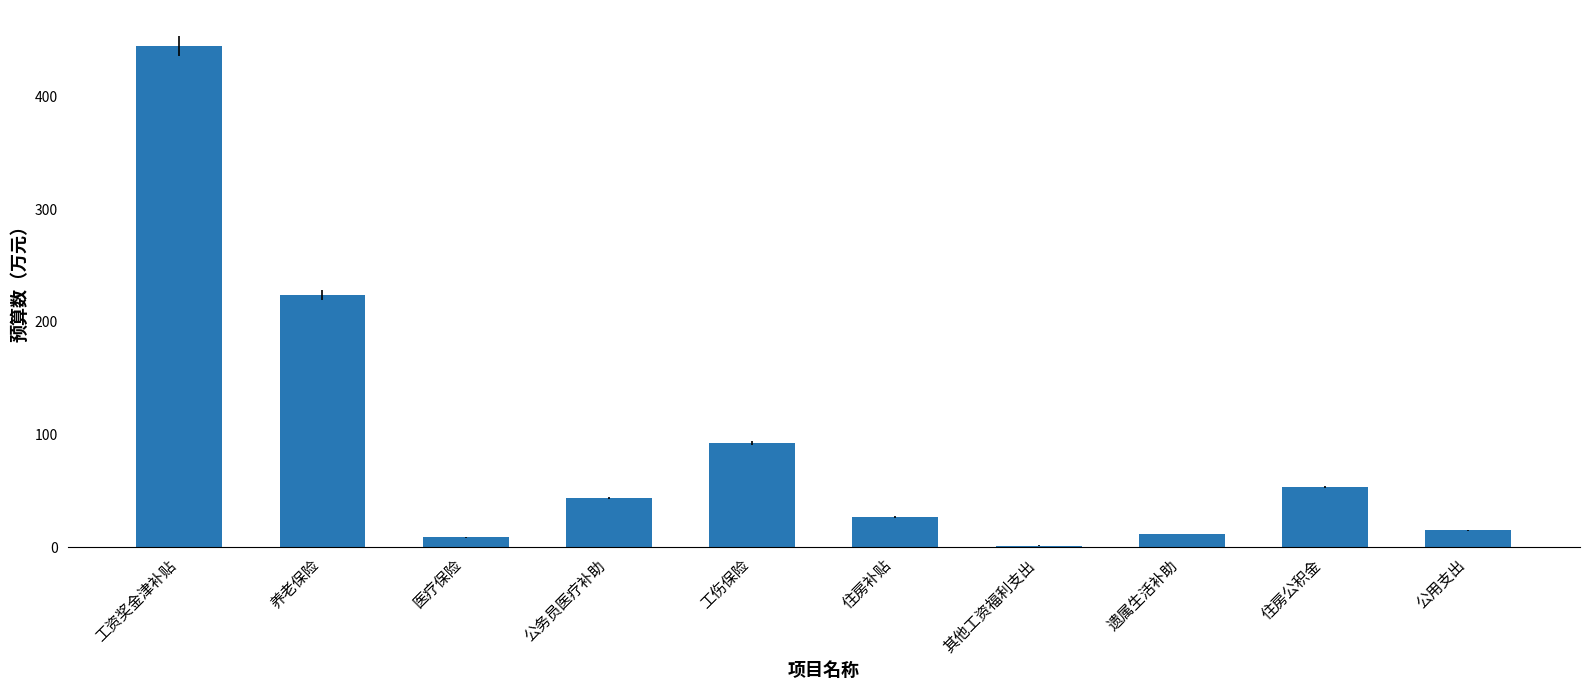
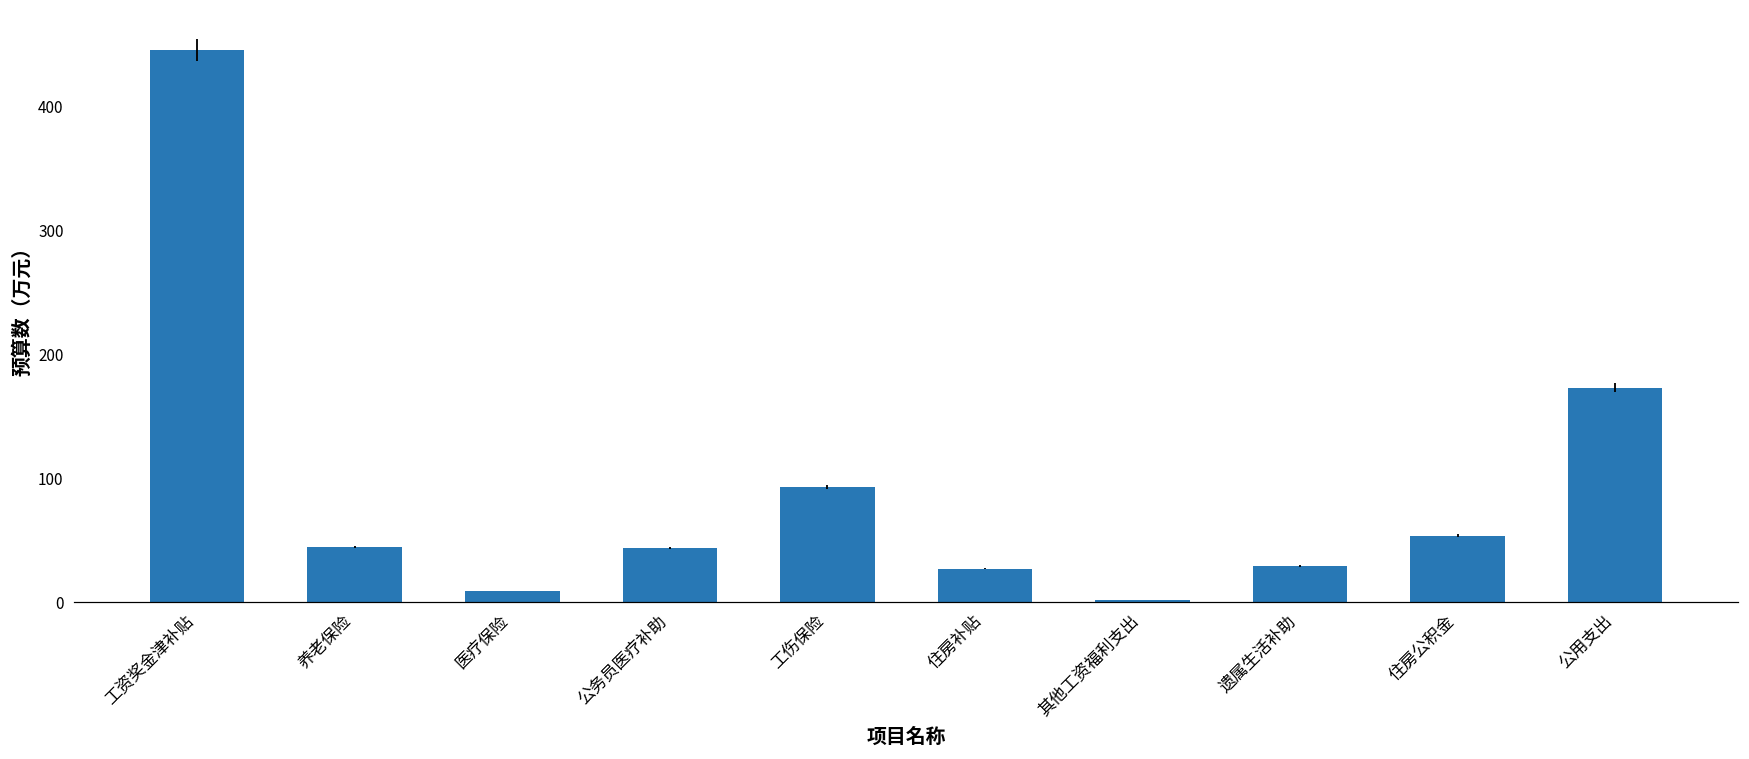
养老保险: 224 -> 45
遗属生活补助: 12 -> 29
公用支出: 15 -> 173
